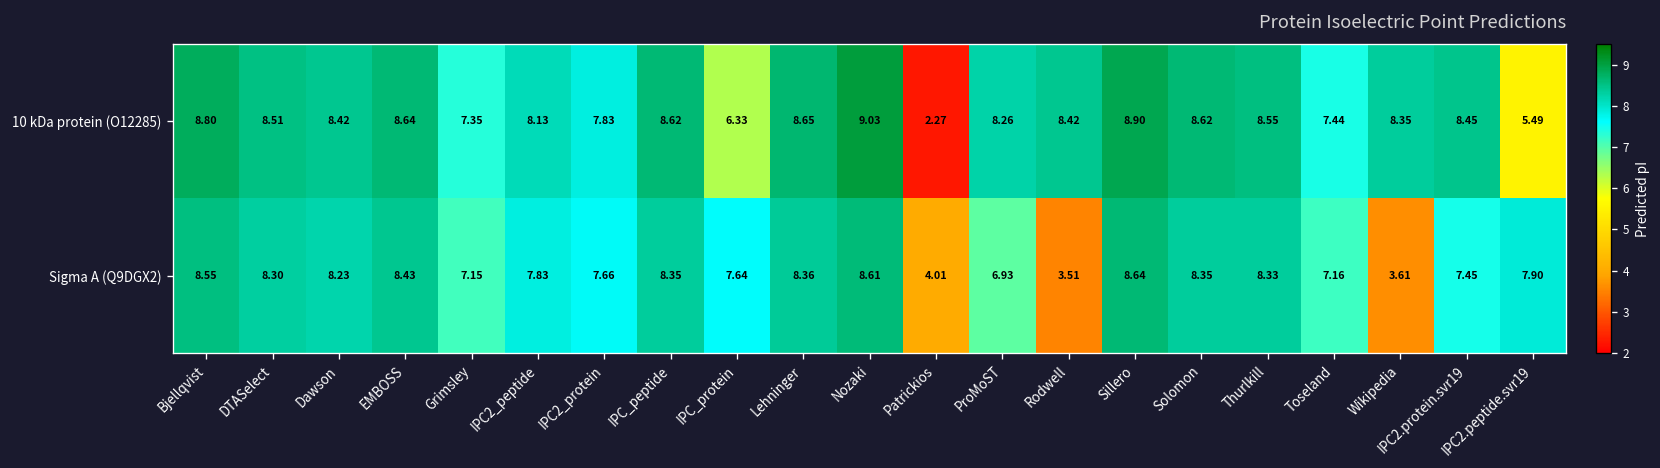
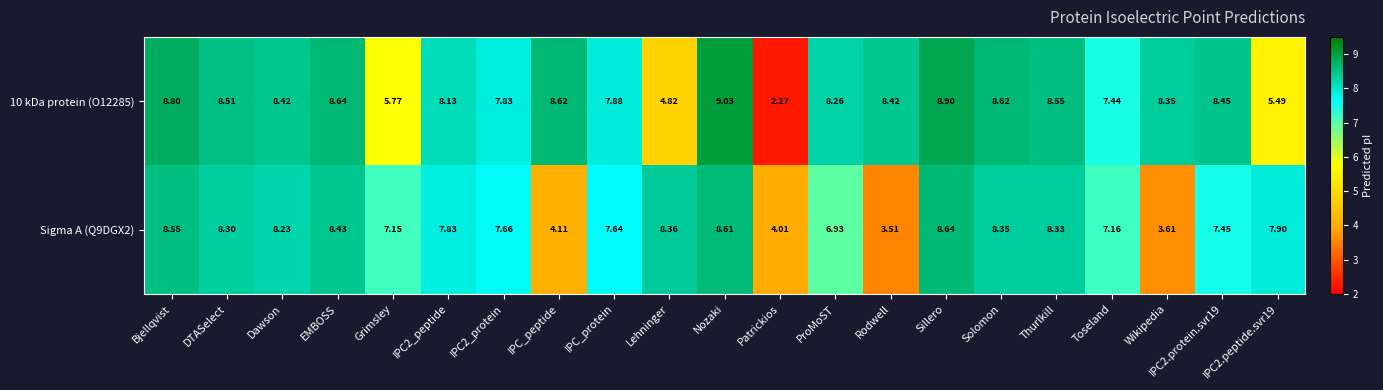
10 kDa protein (O12285), Grimsley: 7.35 -> 5.77
10 kDa protein (O12285), IPC_protein: 6.33 -> 7.88
10 kDa protein (O12285), Lehninger: 8.65 -> 4.82
Sigma A (Q9DGX2), IPC_peptide: 8.35 -> 4.11
